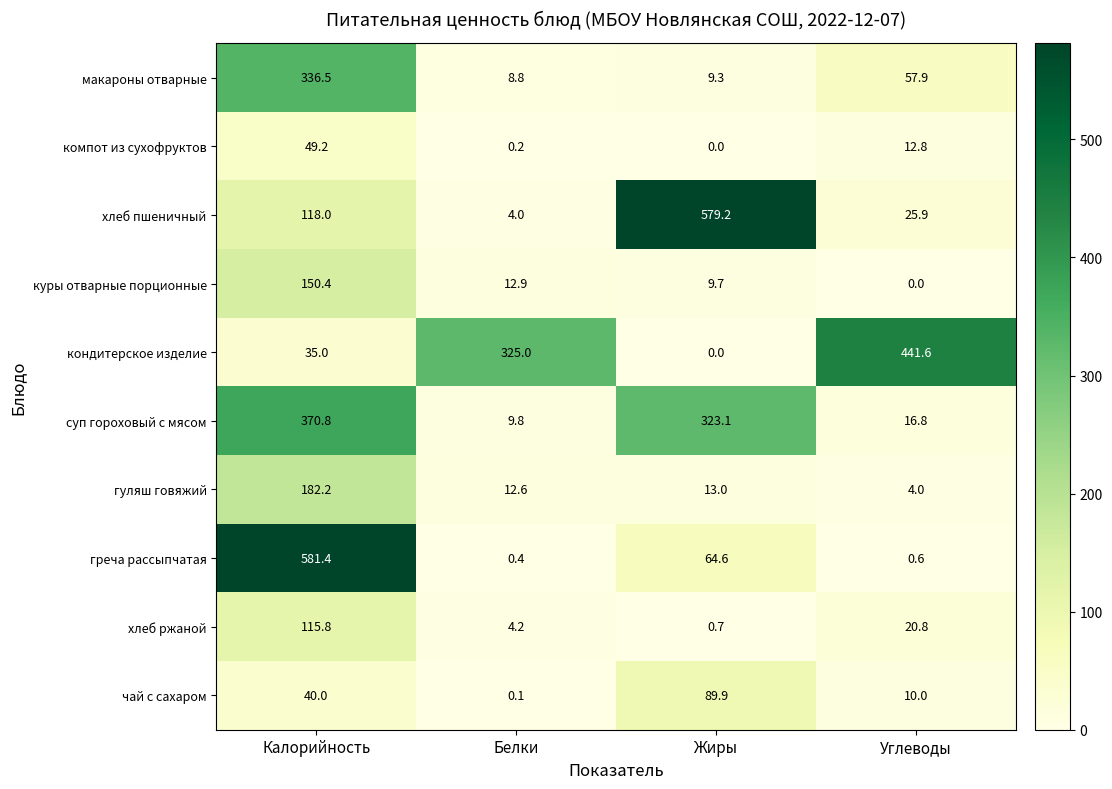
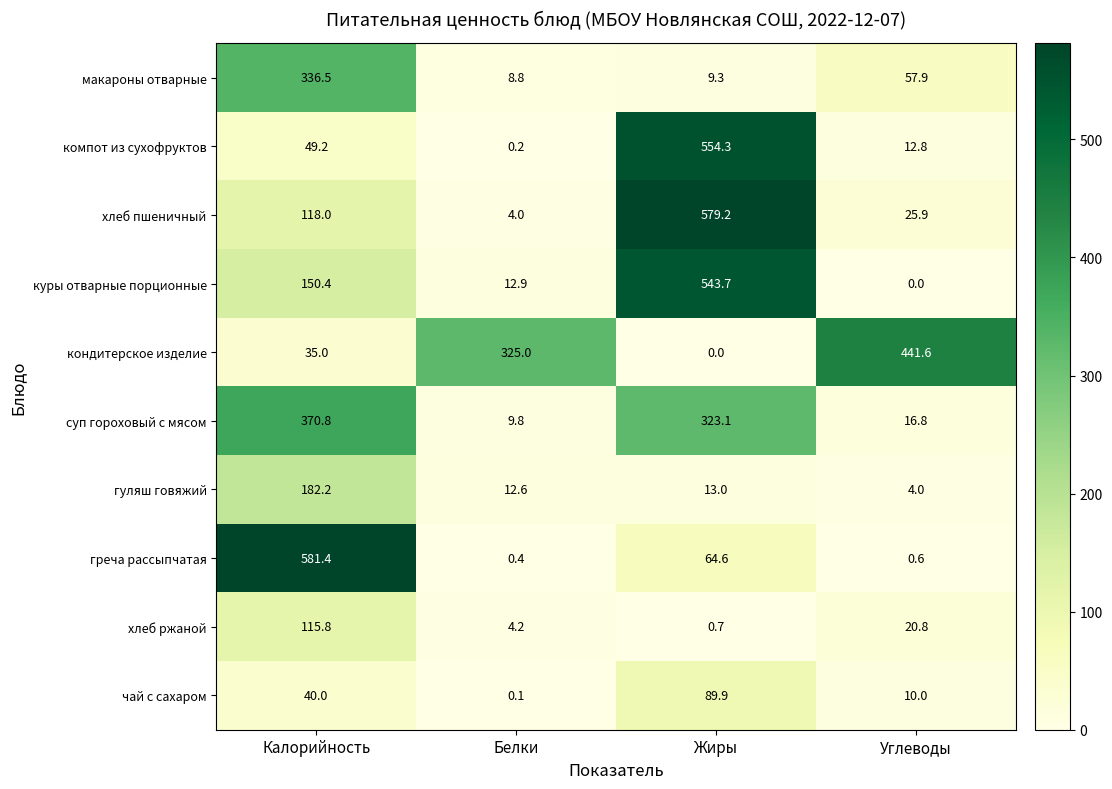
компот из сухофруктов, Жиры: 0.0 -> 554.3
куры отварные порционные, Жиры: 9.7 -> 543.7
